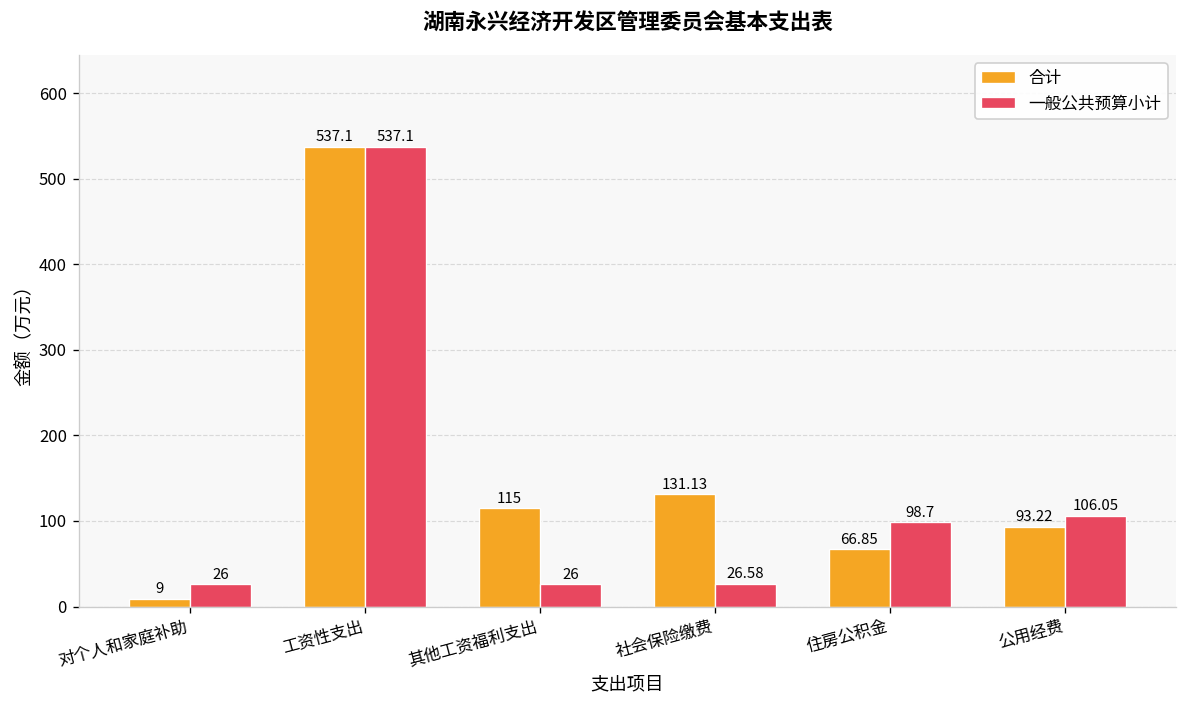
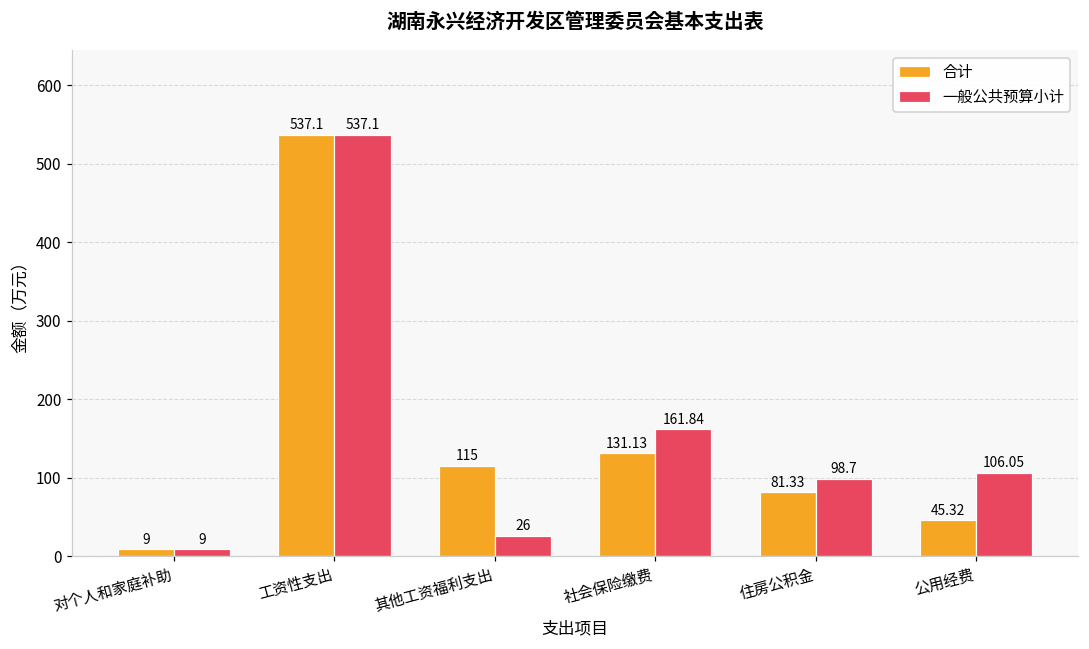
一般公共预算小计, 对个人和家庭补助: 26 -> 9
一般公共预算小计, 社会保险缴费: 26.58 -> 161.84
合计, 住房公积金: 66.85 -> 81.33
合计, 公用经费: 93.22 -> 45.32
